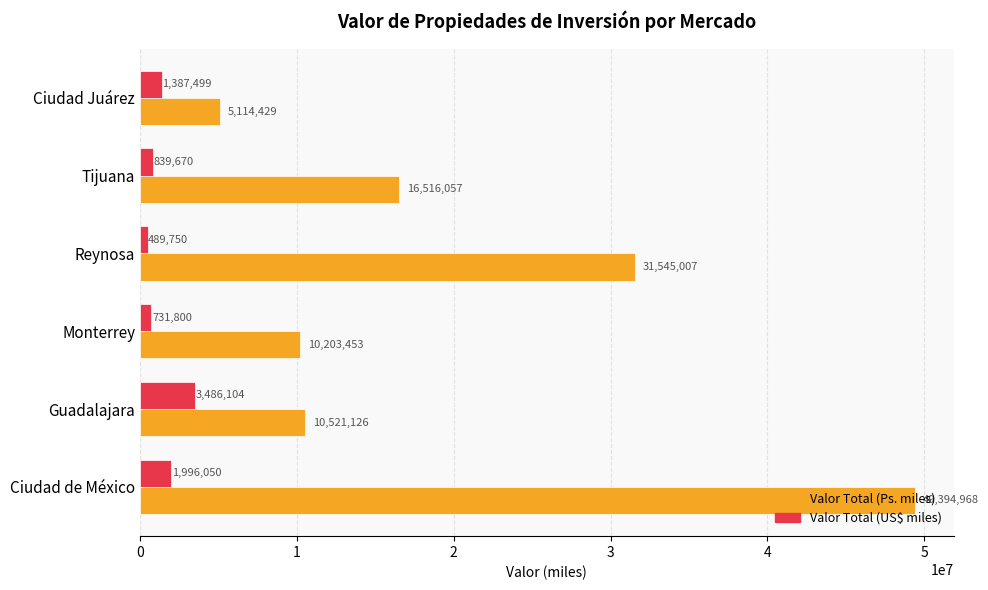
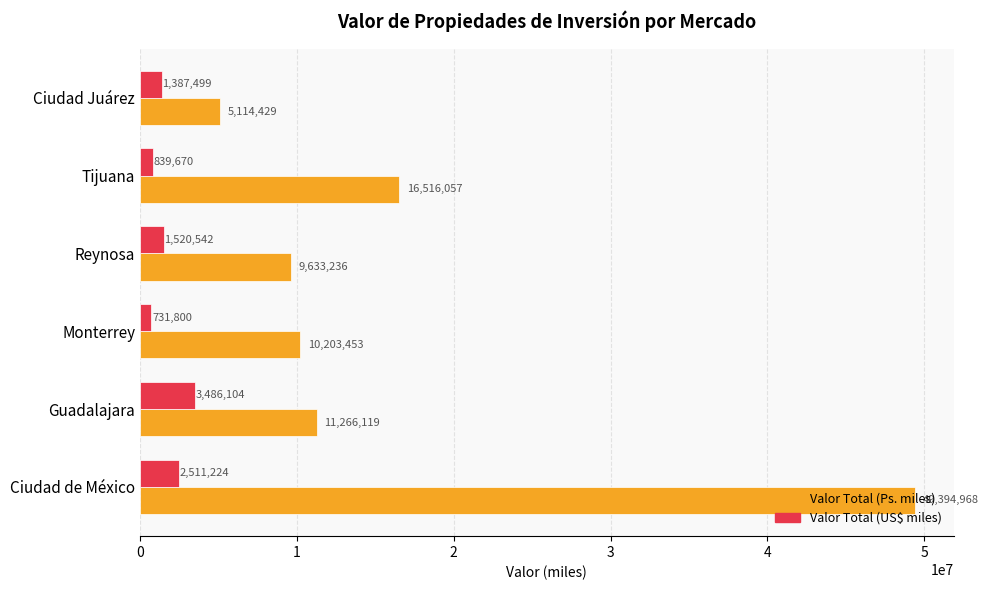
Valor Total (US$ miles), Reynosa: 489,750 -> 1,520,542
Valor Total (Ps. miles), Reynosa: 31,545,007 -> 9,633,236
Valor Total (Ps. miles), Guadalajara: 10,521,126 -> 11,266,119
Valor Total (US$ miles), Ciudad de México: 1,996,050 -> 2,511,224
